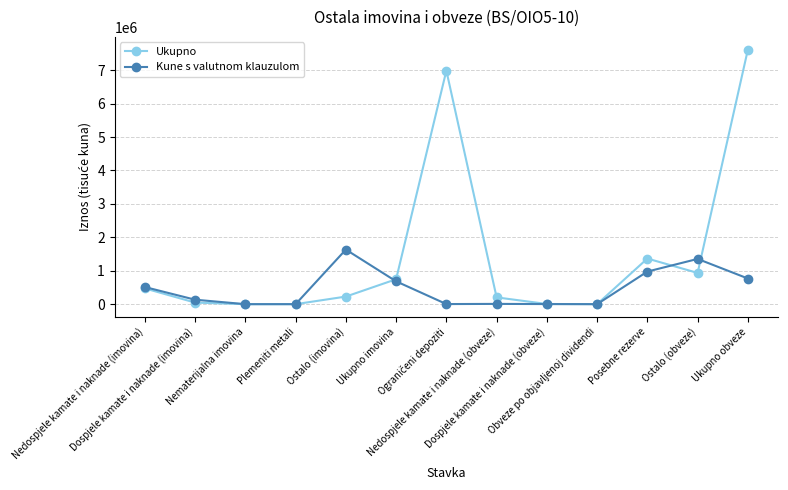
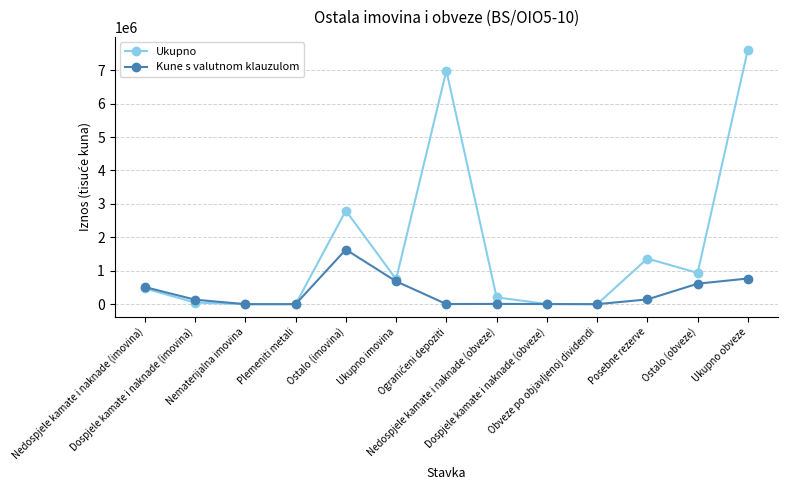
Ukupno, Ostalo (imovina): 200000 -> 2800000
Kune s valutnom klauzulom, Posebne rezerve: 1000000 -> 100000
Kune s valutnom klauzulom, Ostalo (obveze): 1400000 -> 600000
